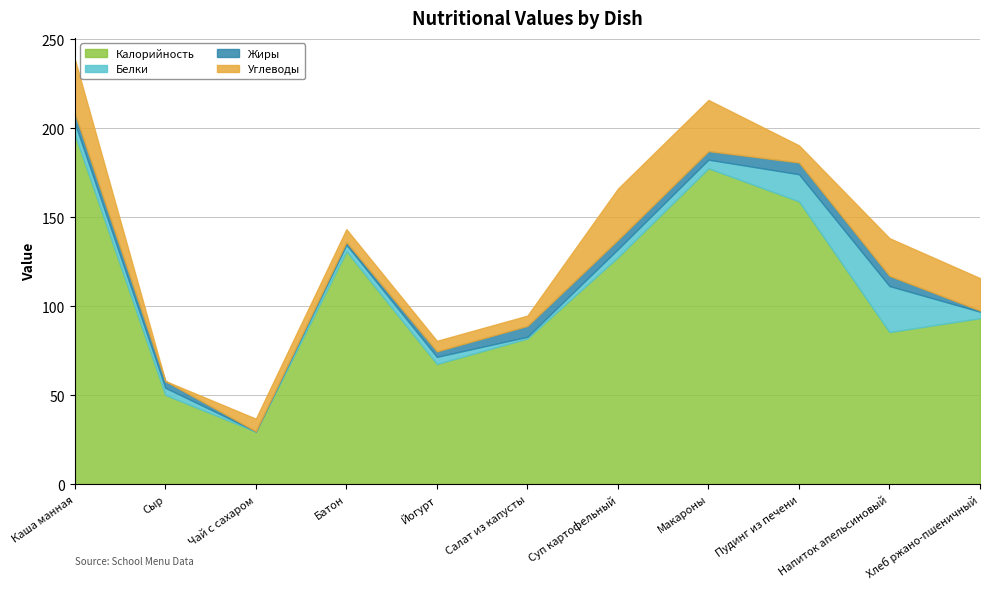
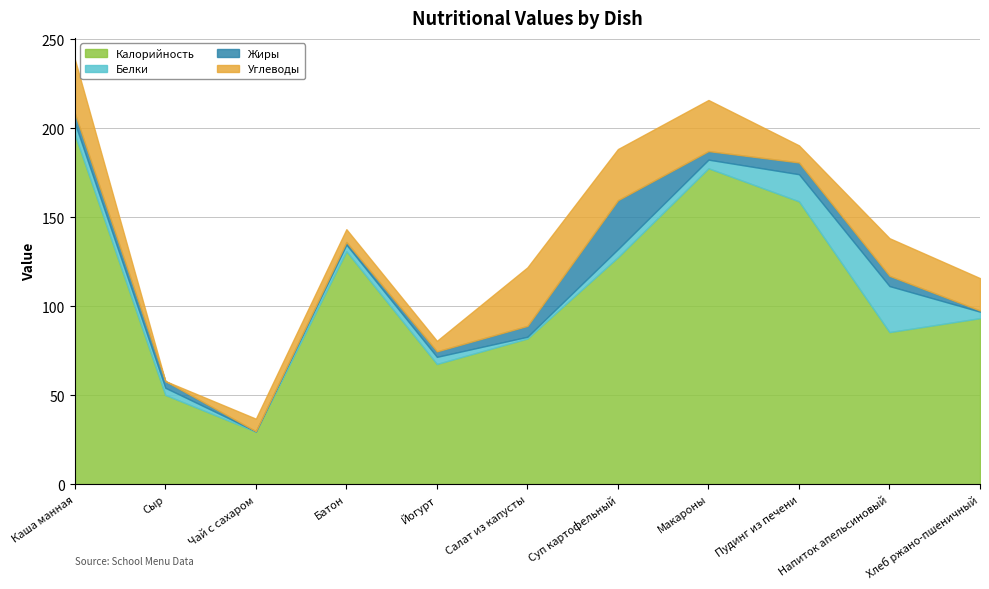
Углеводы, Салат из капусты: 6 -> 33
Жиры, Суп картофельный: 5 -> 28
